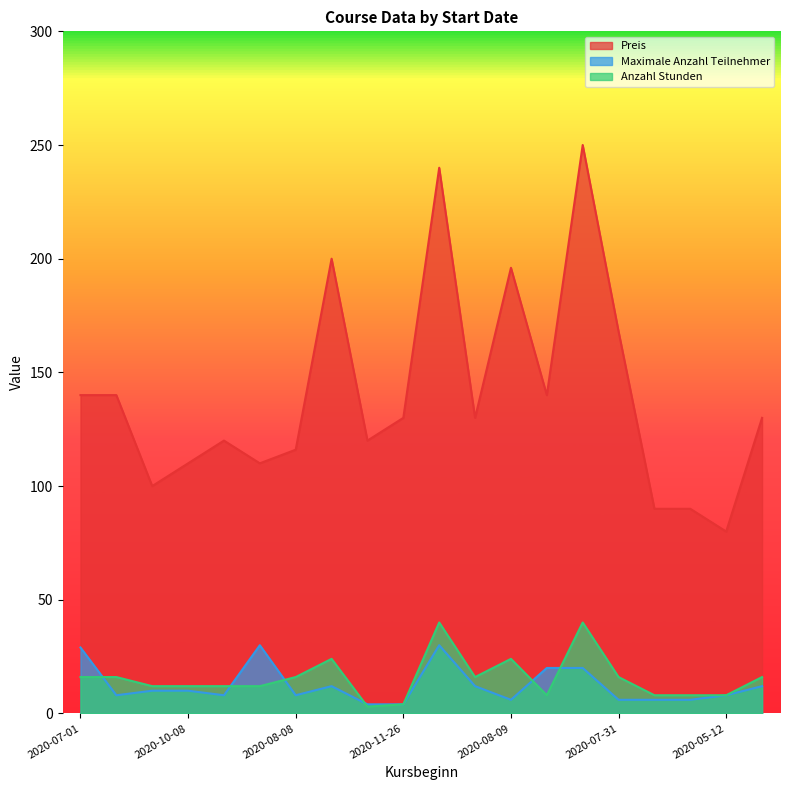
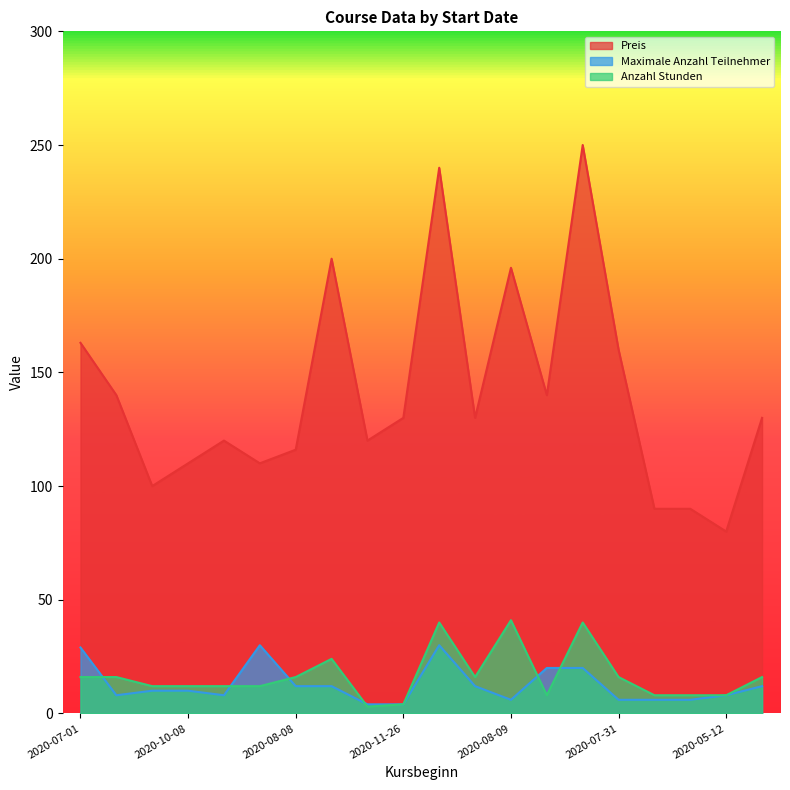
Preis, 2020-07-01: 140 -> 163
Maximale Anzahl Teilnehmer, 2020-08-08: 8 -> 12
Anzahl Stunden, 2020-08-09: 24 -> 41
Preis, 2020-07-31: 168 -> 160
